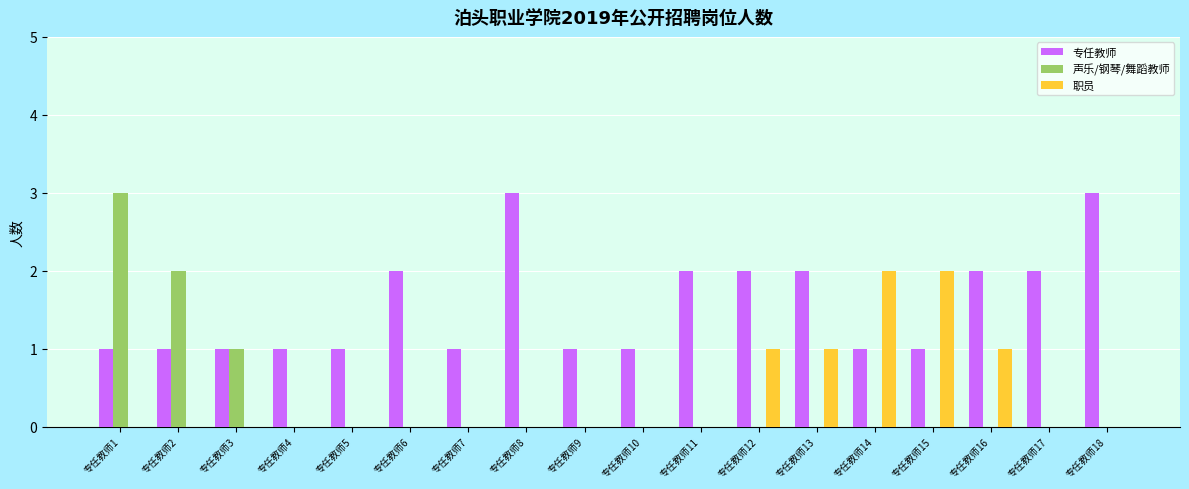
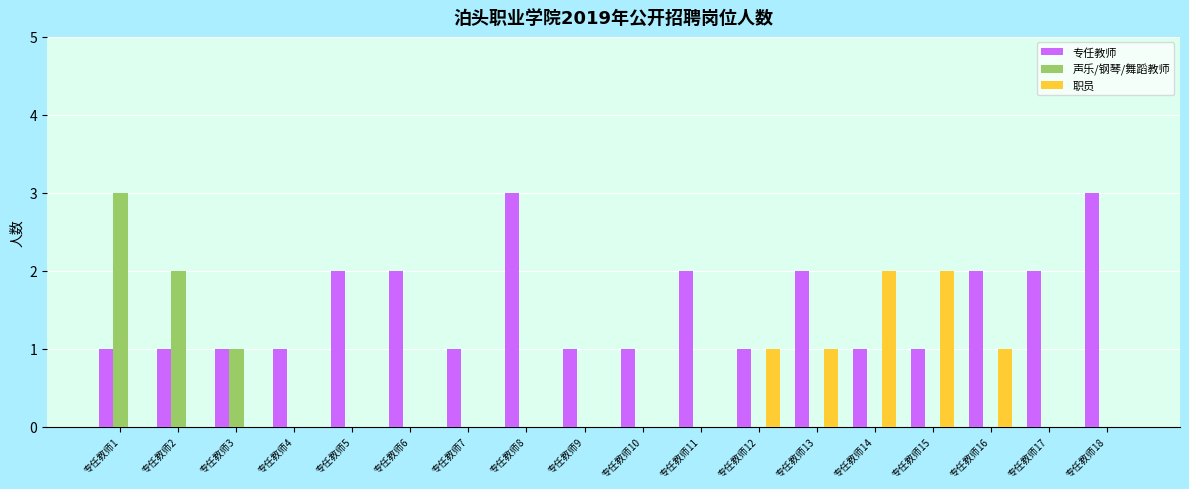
专任教师, 专任教师5: 1 -> 2
专任教师, 专任教师12: 2 -> 1
